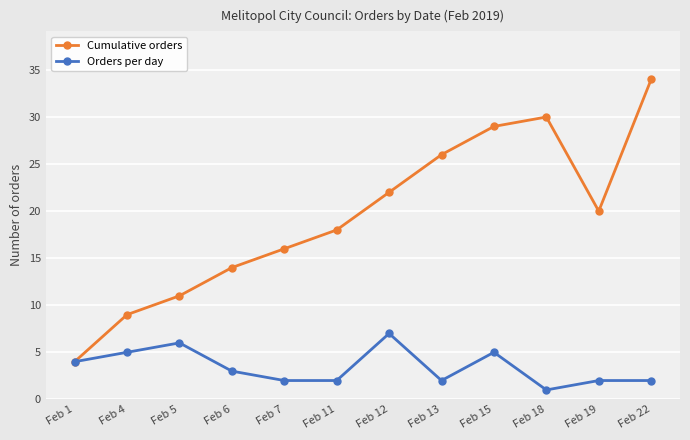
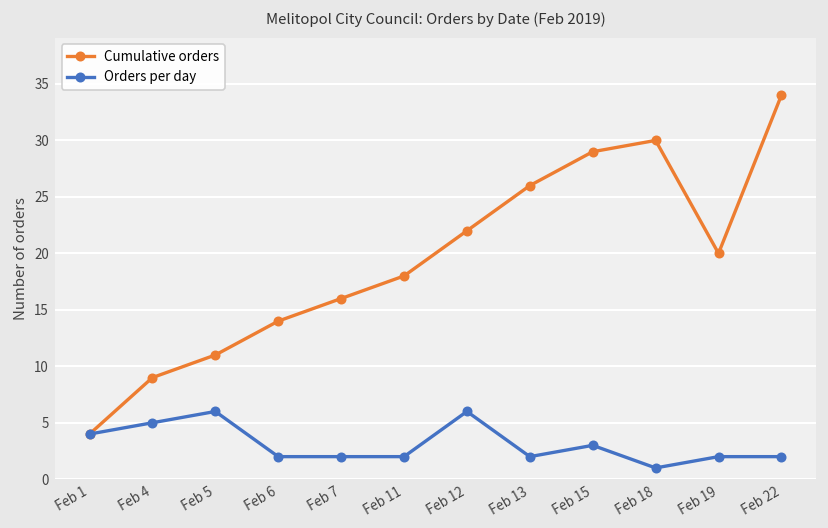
Orders per day, Feb 6: 3 -> 2
Orders per day, Feb 12: 7 -> 6
Orders per day, Feb 15: 5 -> 3
